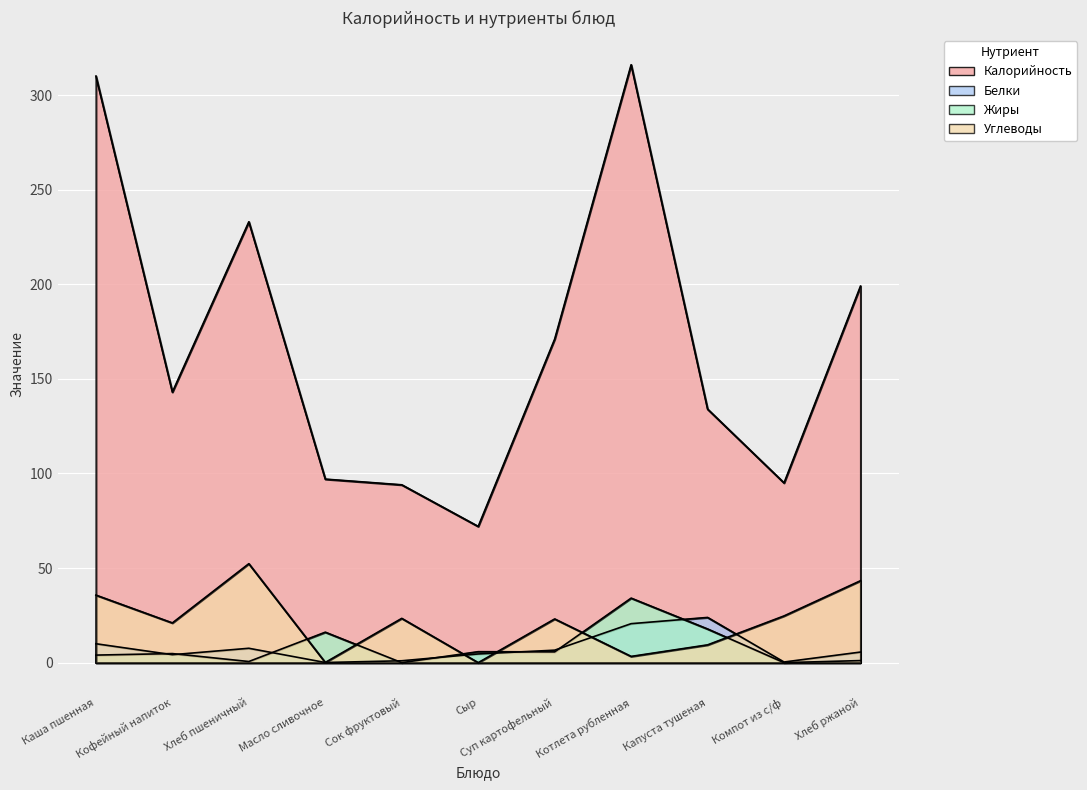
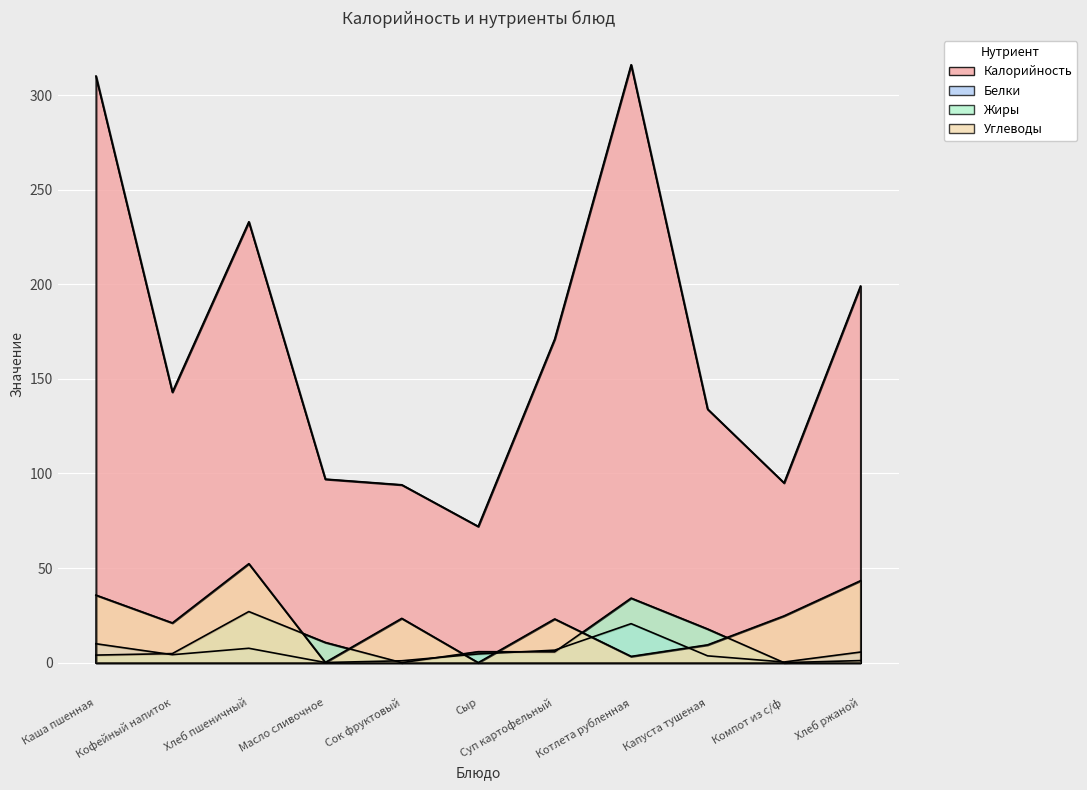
Жиры, Хлеб пшеничный: 1 -> 27
Жиры, Масло сливочное: 16 -> 11
Белки, Капуста тушеная: 24 -> 4
